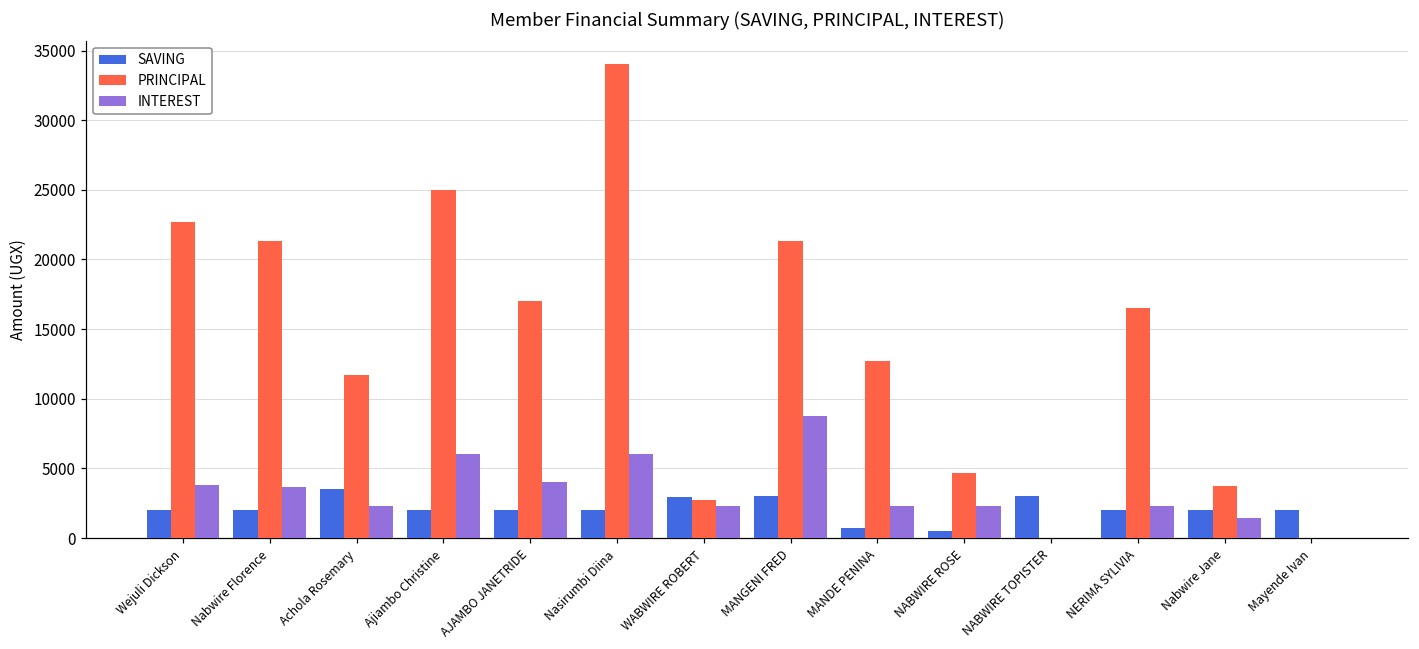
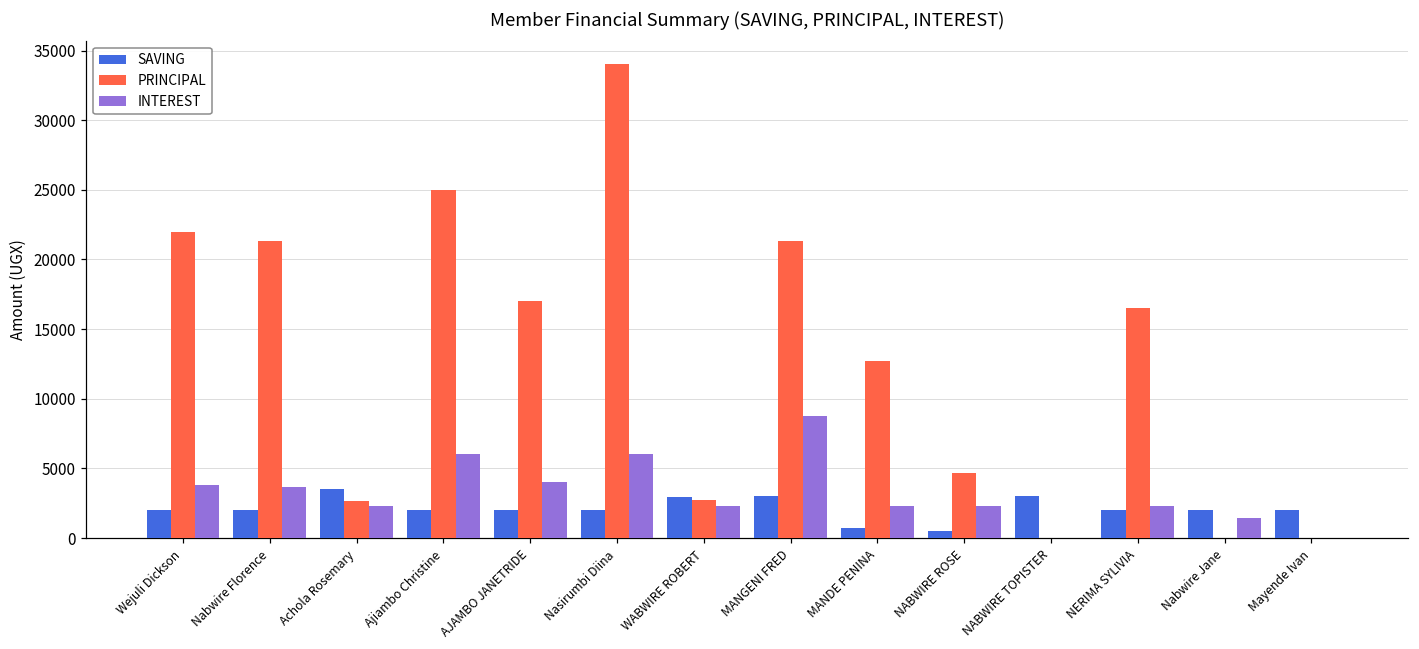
PRINCIPAL, Wejuli Dickson: 22700 -> 22000
PRINCIPAL, Achola Rosemary: 11700 -> 2700
PRINCIPAL, Nabwire Jane: 3700 -> 0
